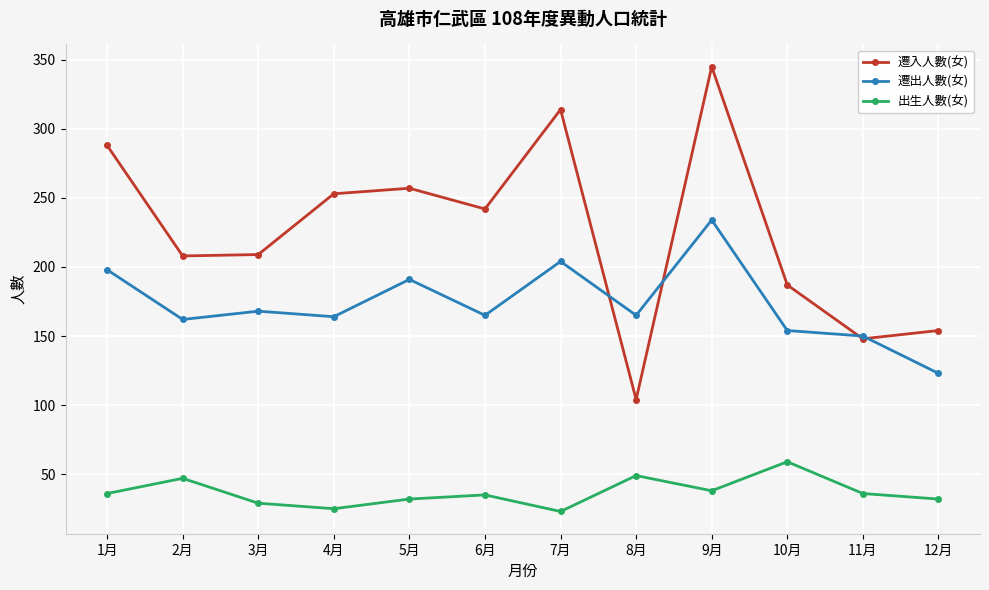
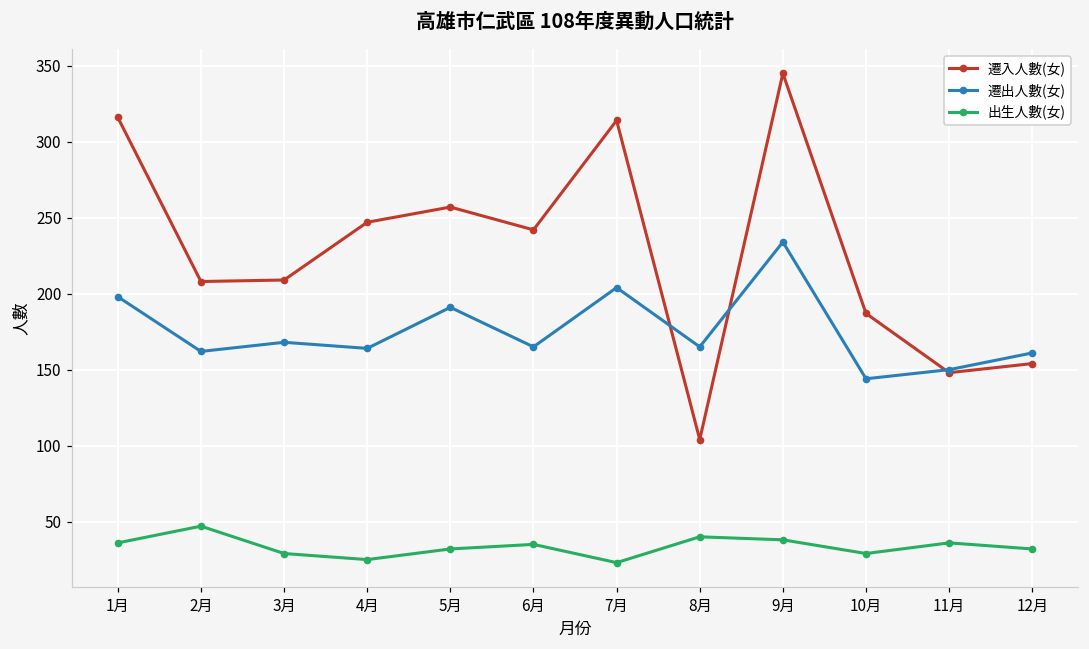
遷入人數(女), 1月: 288 -> 316
遷入人數(女), 4月: 253 -> 247
出生人數(女), 8月: 49 -> 40
遷出人數(女), 10月: 154 -> 144
出生人數(女), 10月: 59 -> 29
遷出人數(女), 12月: 123 -> 161
